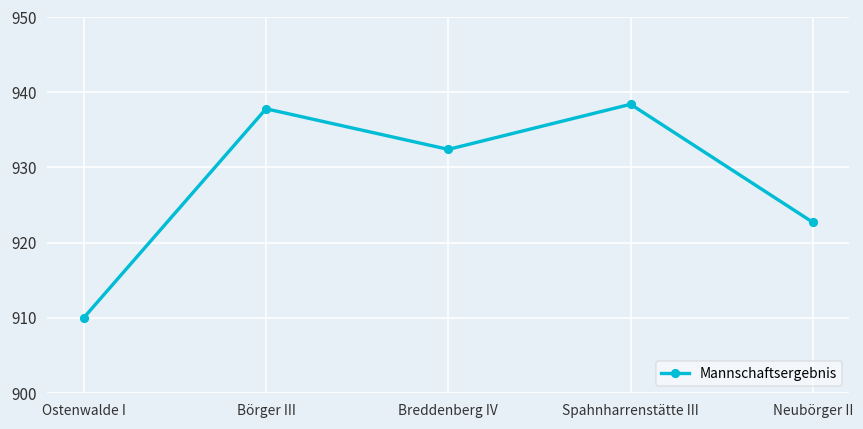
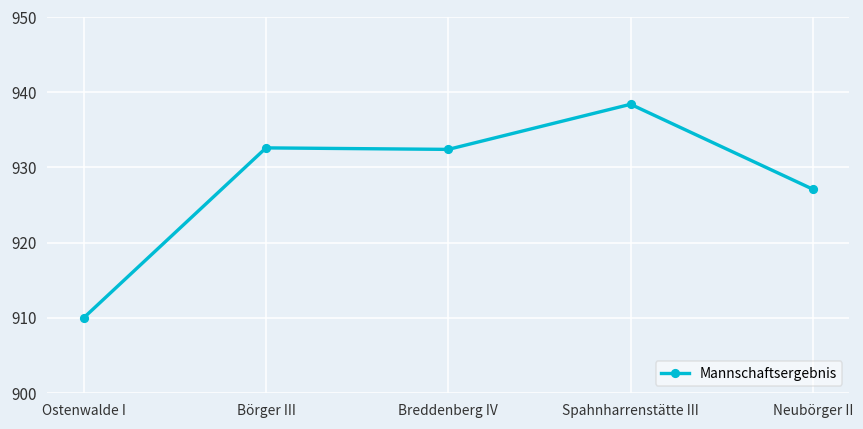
Börger III: 938 -> 933
Neubörger II: 923 -> 927
